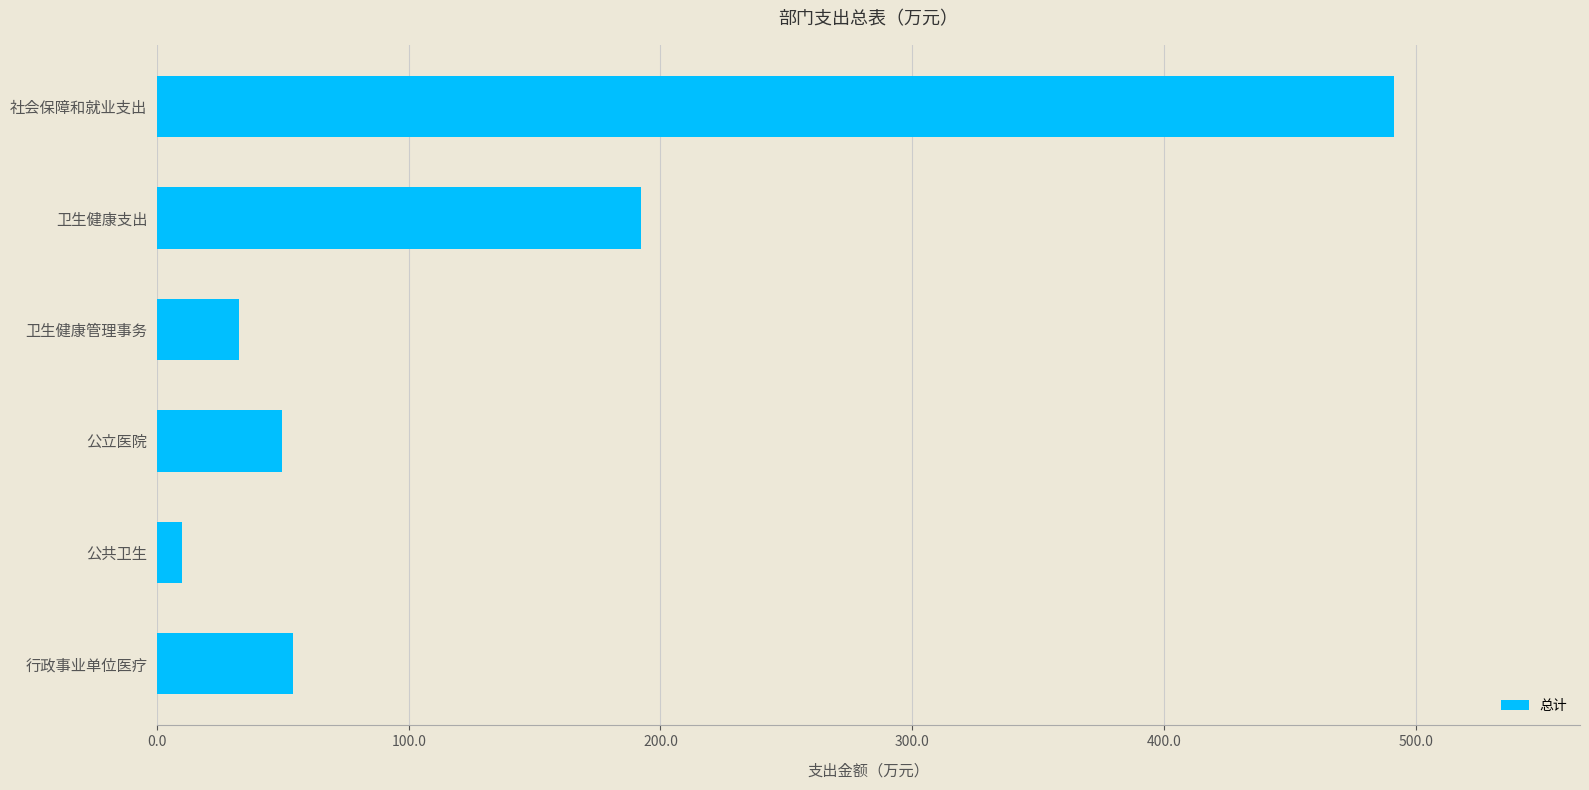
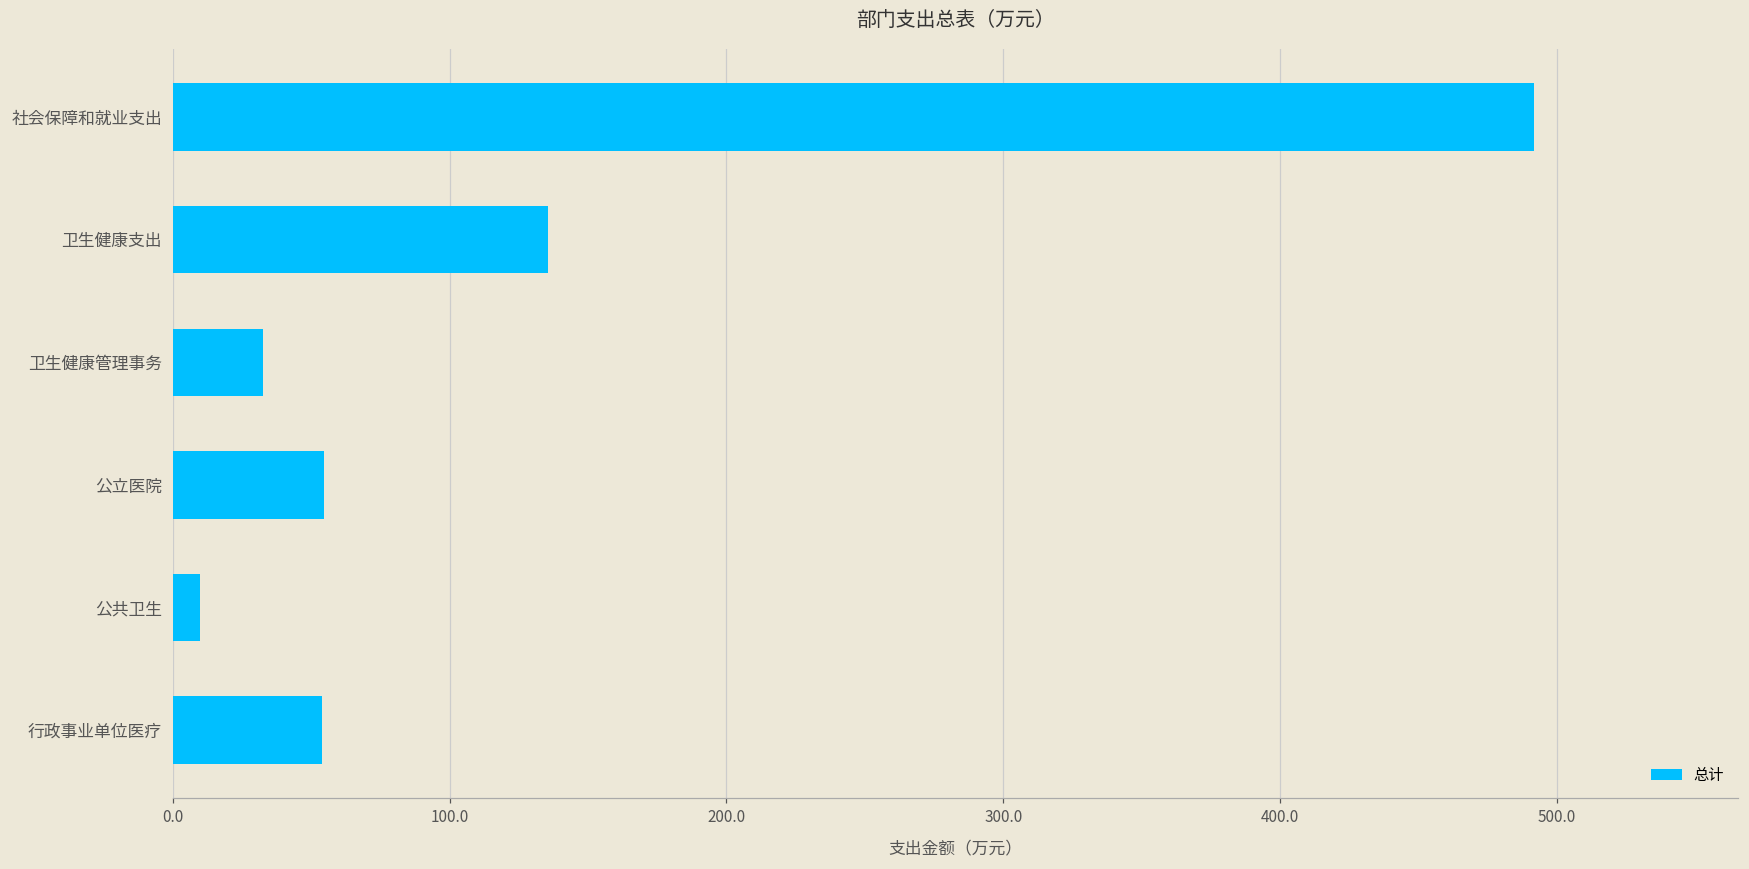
卫生健康支出: 192 -> 136
公立医院: 50 -> 55
